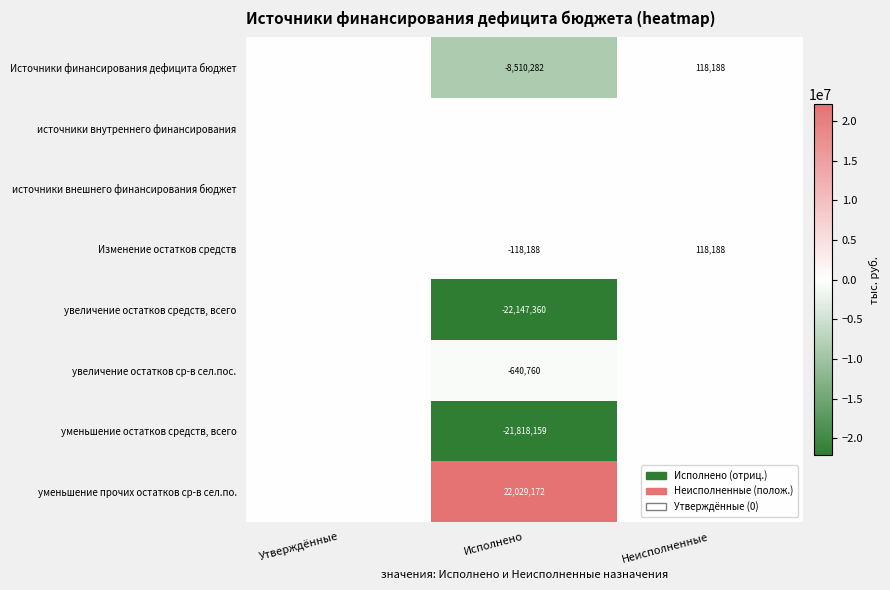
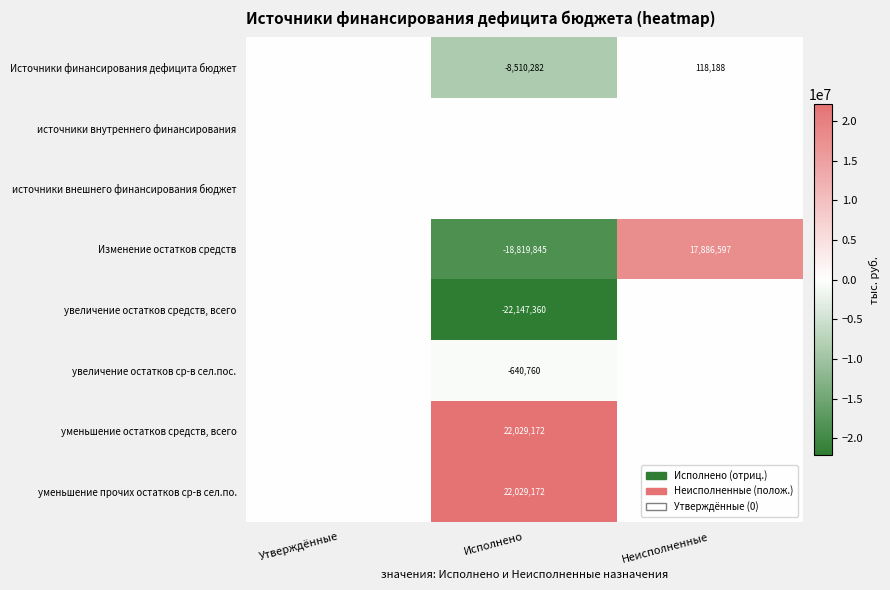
Изменение остатков средств, Исполнено: -118,188 -> -18,819,845
Изменение остатков средств, Неисполненные: 118,188 -> 17,886,597
уменьшение остатков средств, всего, Исполнено: -21,818,159 -> 22,029,172
